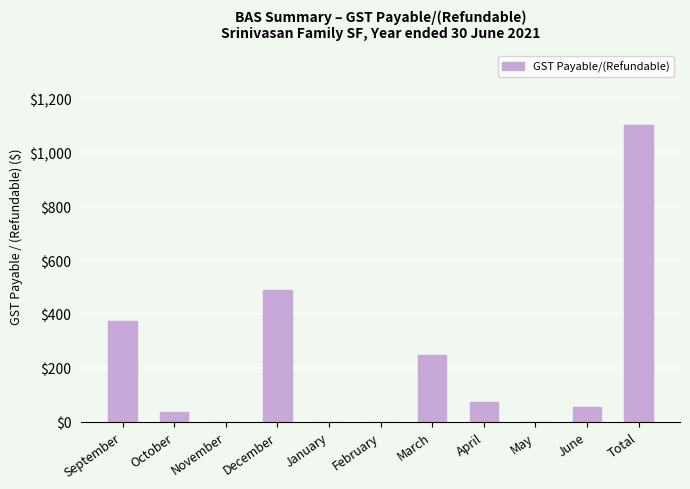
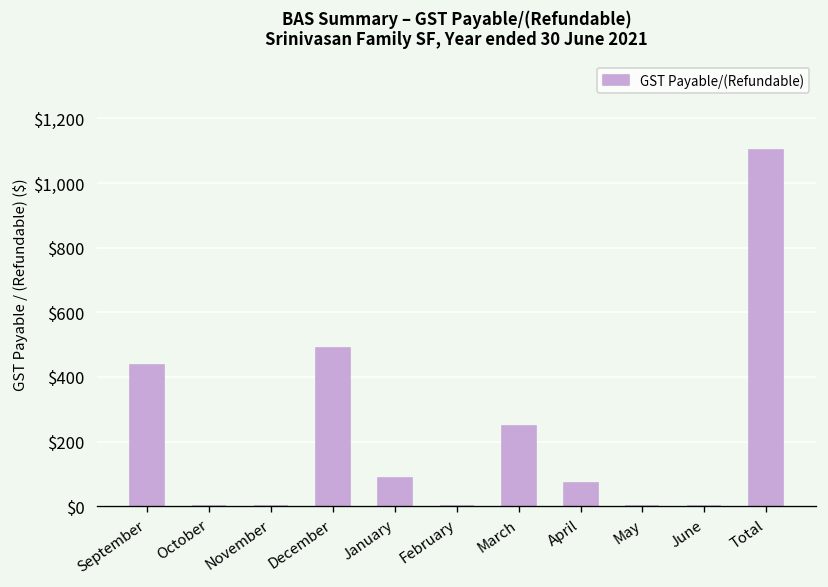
September: $370 -> $440
October: $40 -> $0
January: $0 -> $90
June: $50 -> $0
